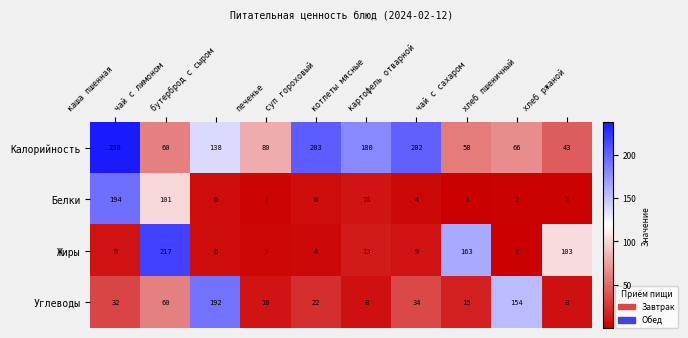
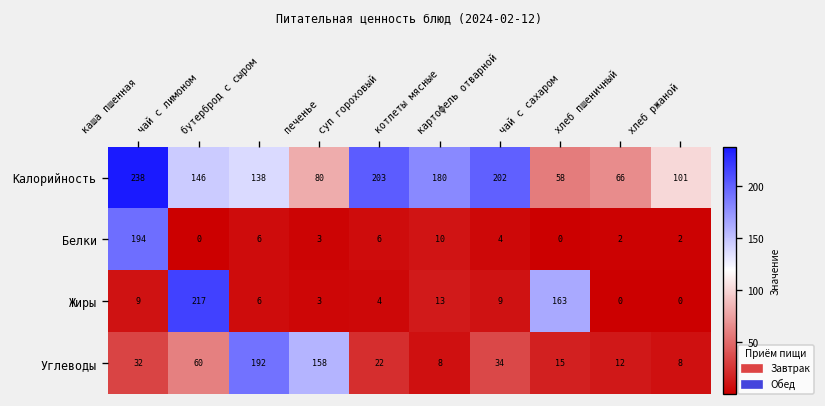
Калорийность, чай с лимоном: 60 -> 146
Калорийность, хлеб ржаной: 43 -> 101
Белки, чай с лимоном: 101 -> 0
Жиры, хлеб ржаной: 103 -> 0
Углеводы, печенье: 10 -> 158
Углеводы, хлеб пшеничный: 154 -> 12
